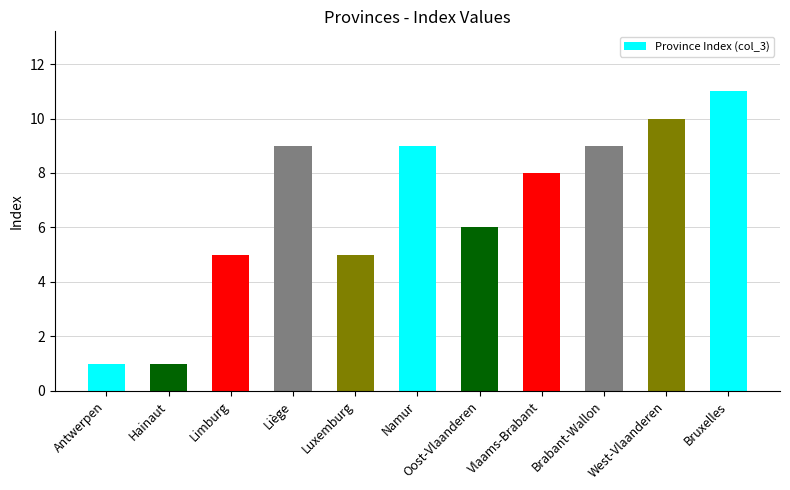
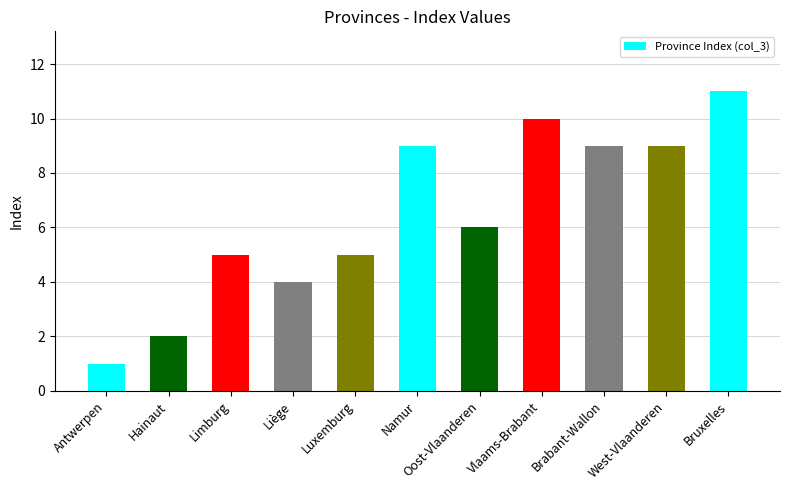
Hainaut: 1 -> 2
Liège: 9 -> 4
Vlaams-Brabant: 8 -> 10
West-Vlaanderen: 10 -> 9
